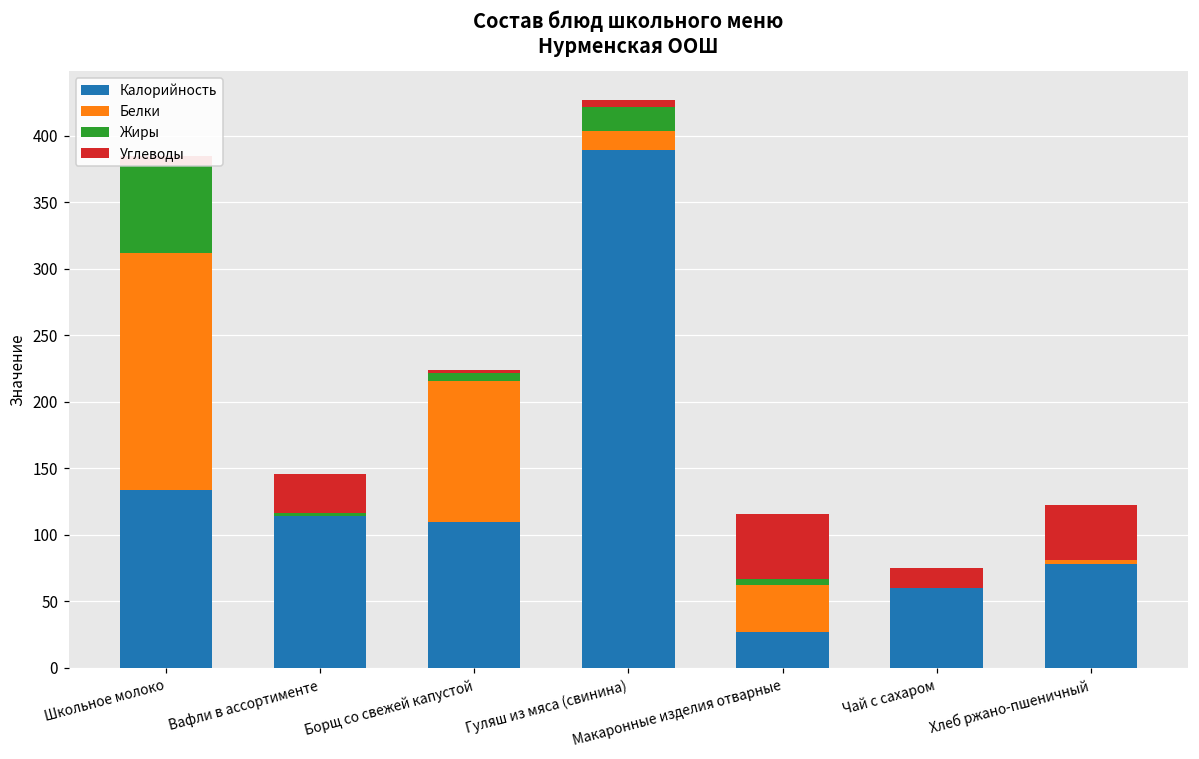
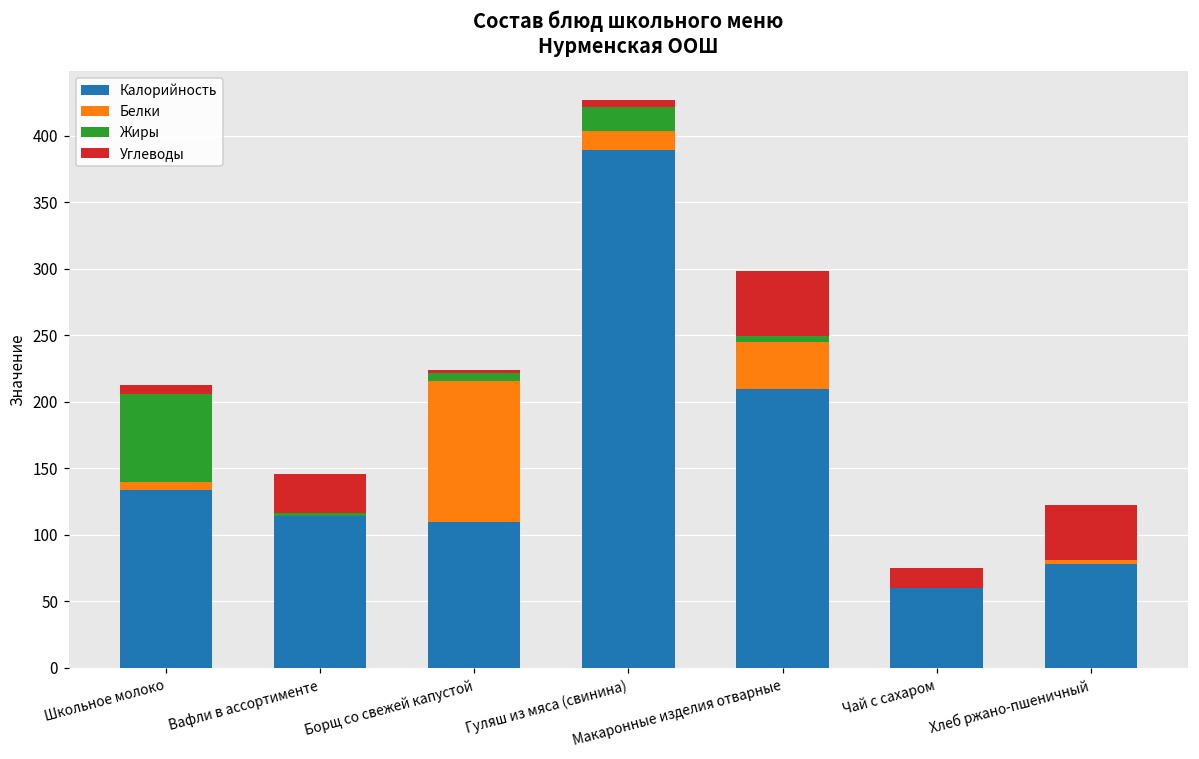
Белки, Школьное молоко: 178 -> 6
Калорийность, Макаронные изделия отварные: 27 -> 210
